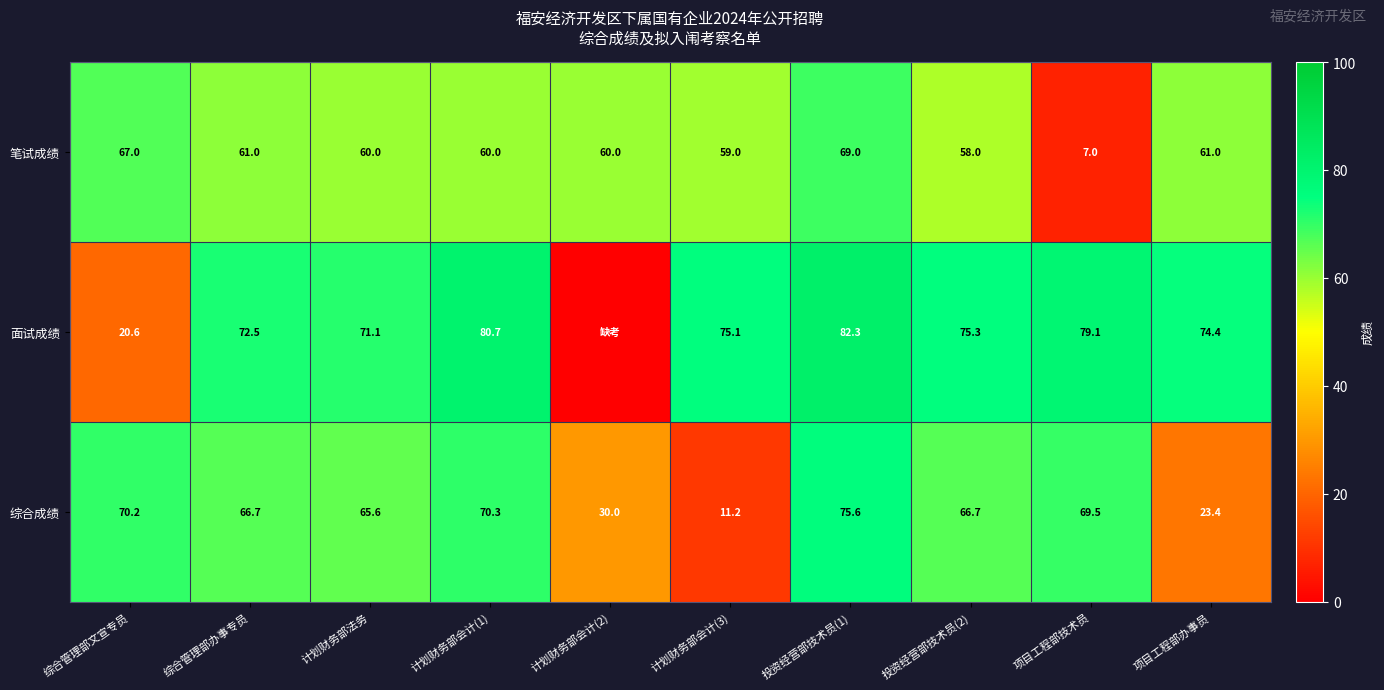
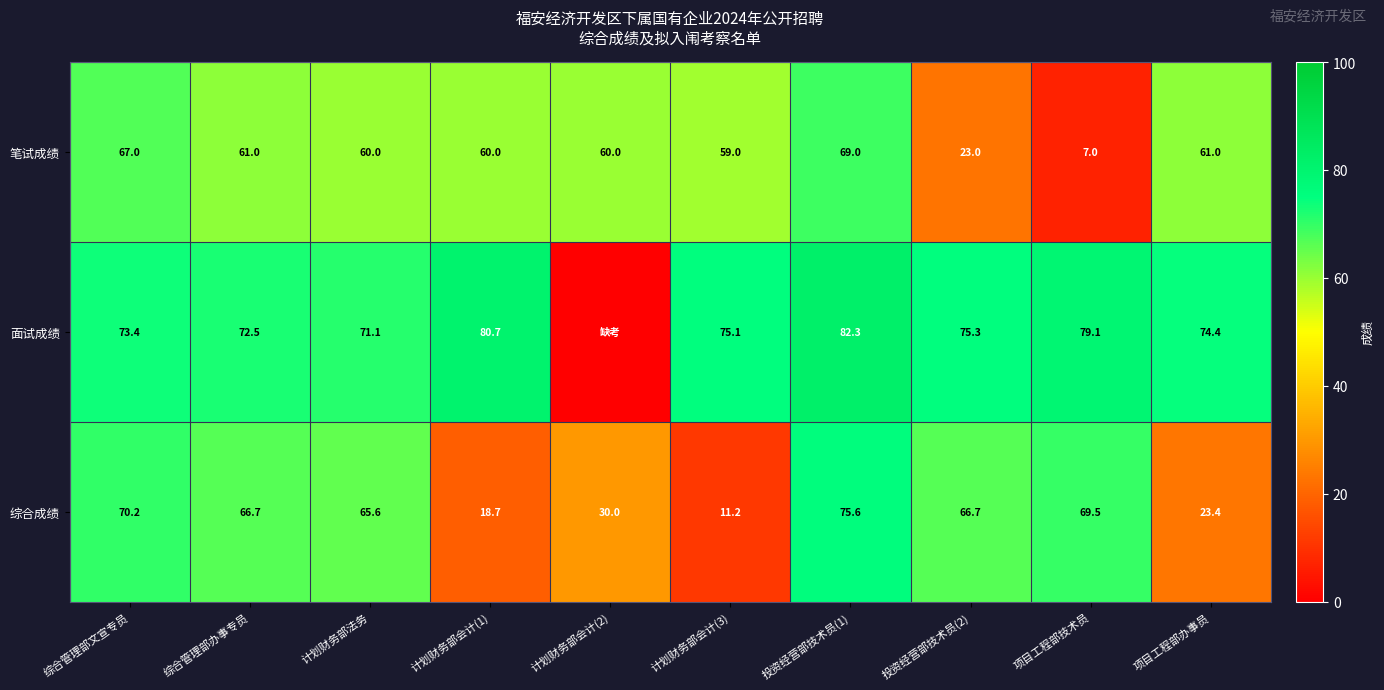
笔试成绩, 投资经营部技术员(2): 58.0 -> 23.0
面试成绩, 综合管理部文宣专员: 20.6 -> 73.4
综合成绩, 计划财务部会计(1): 70.3 -> 18.7
